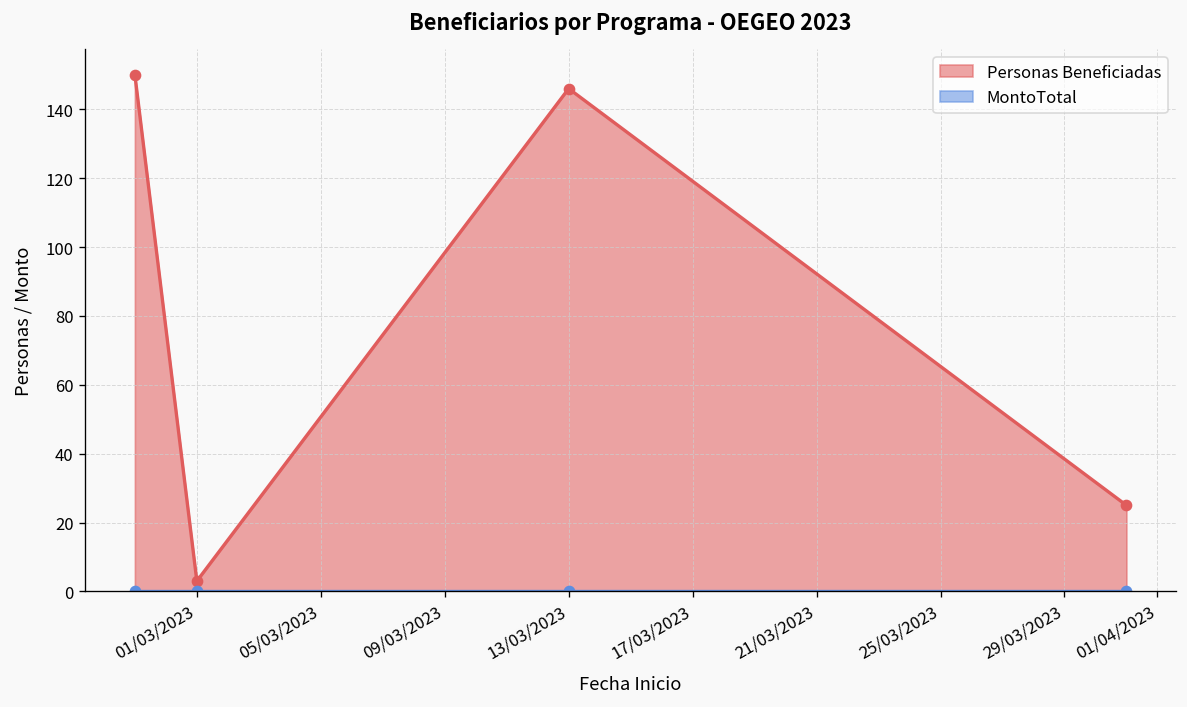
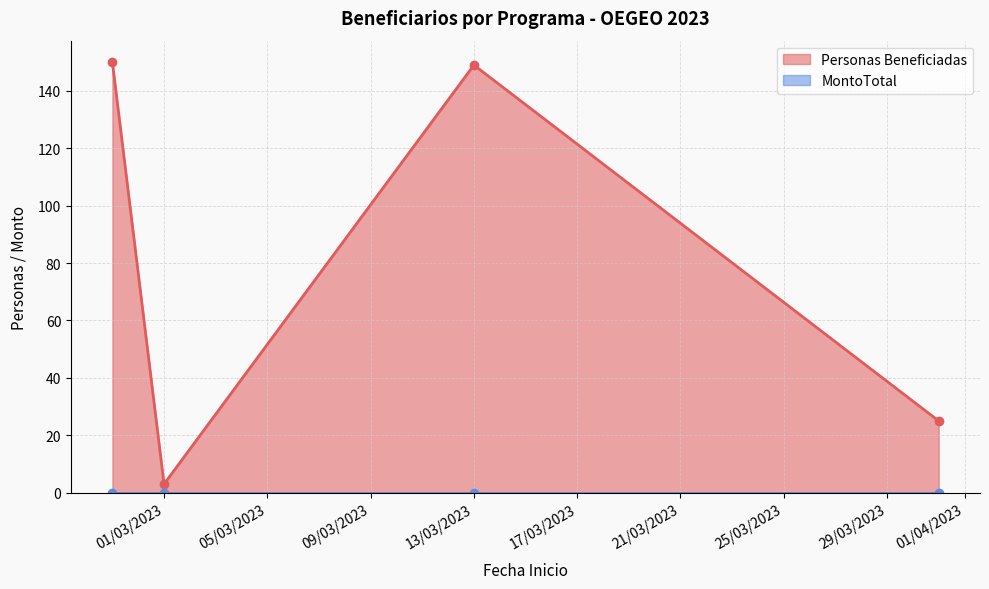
Personas Beneficiadas, 13/03/2023: 146 -> 149
